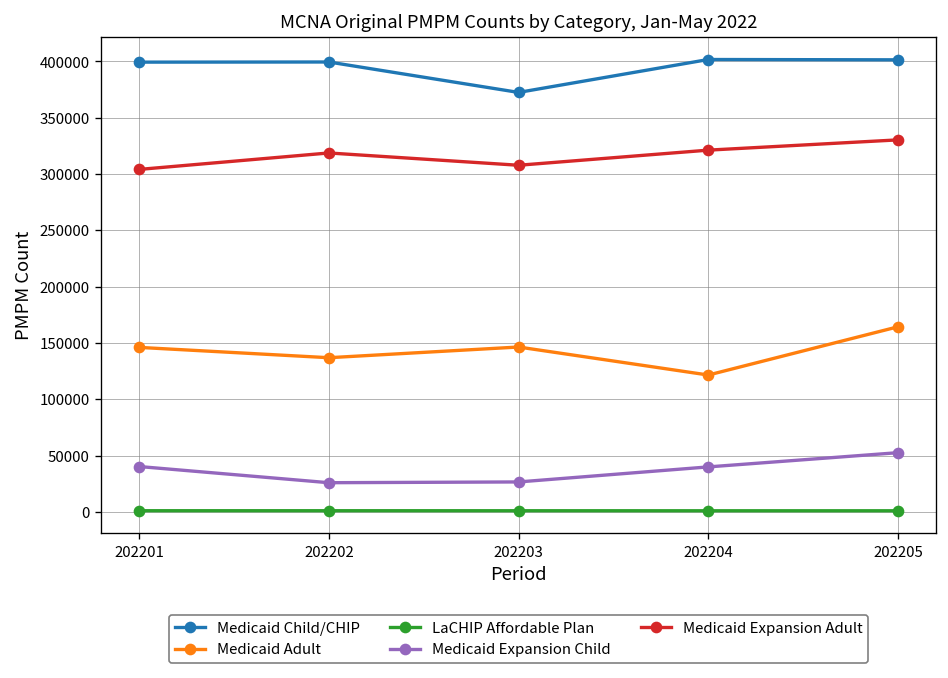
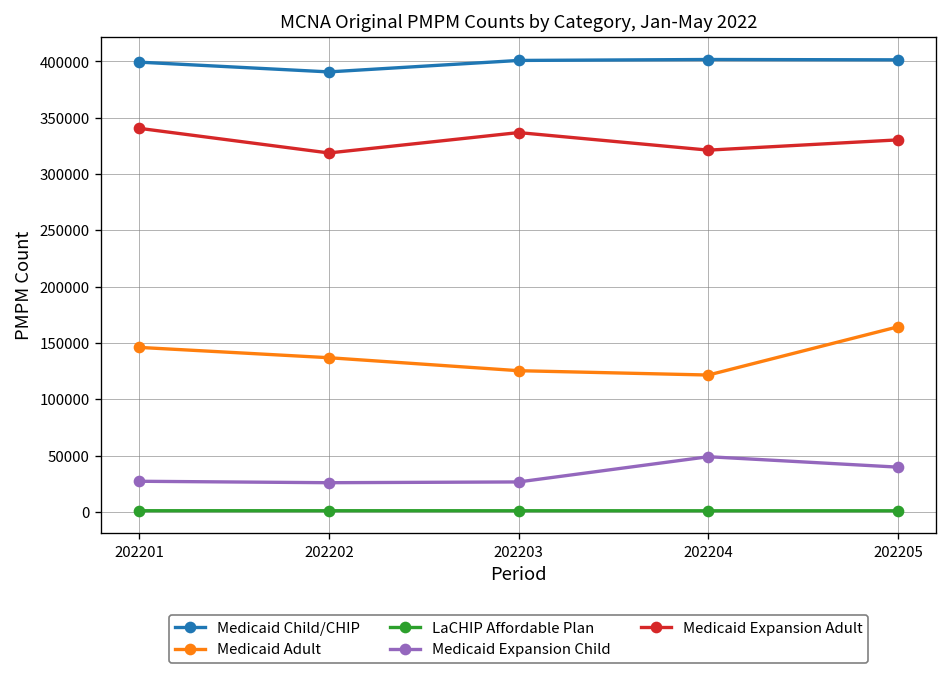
Medicaid Expansion Child, 202201: 40000 -> 30000
Medicaid Expansion Adult, 202201: 300000 -> 340000
Medicaid Child/CHIP, 202202: 400000 -> 390000
Medicaid Child/CHIP, 202203: 370000 -> 400000
Medicaid Adult, 202203: 150000 -> 130000
Medicaid Expansion Adult, 202203: 310000 -> 340000
Medicaid Expansion Child, 202204: 40000 -> 50000
Medicaid Expansion Child, 202205: 50000 -> 40000
